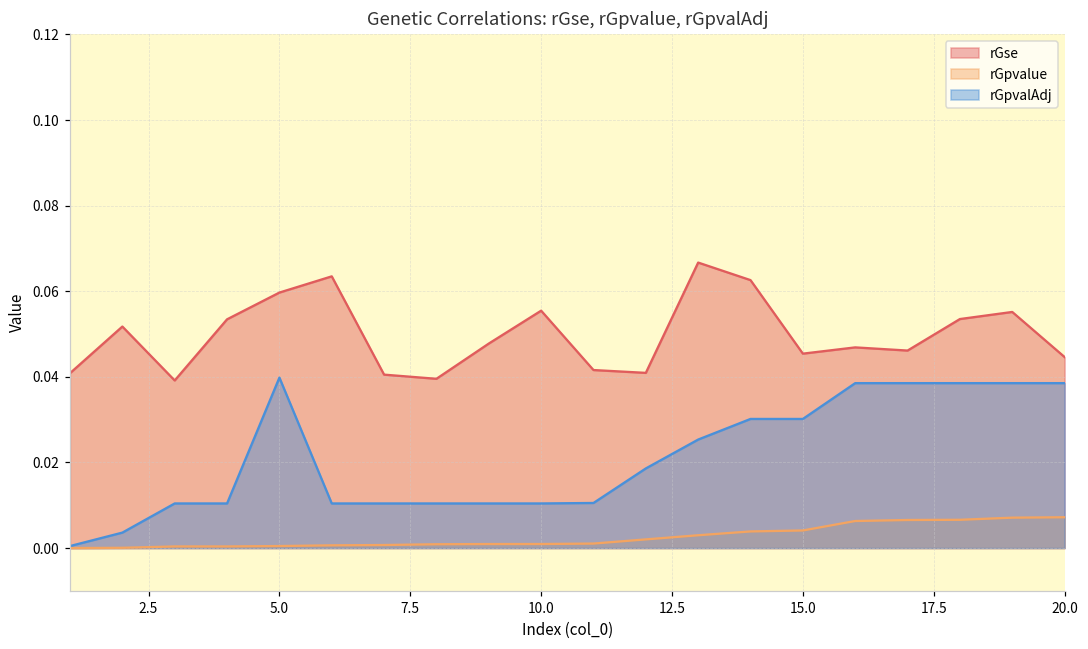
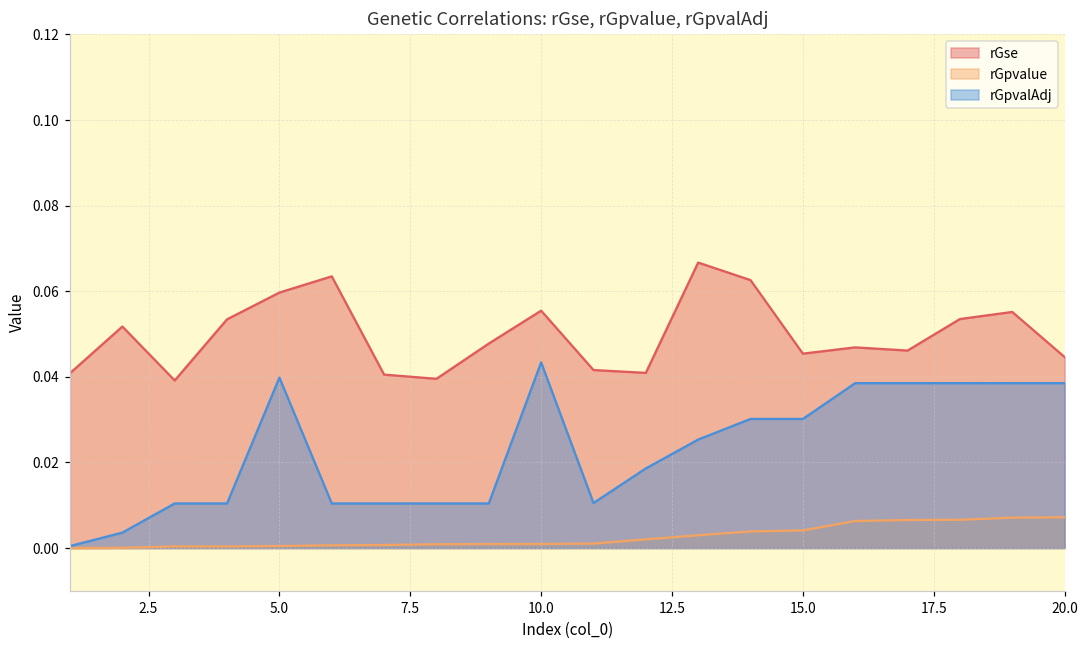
rGpvalAdj, 10.0: 0.010 -> 0.043
